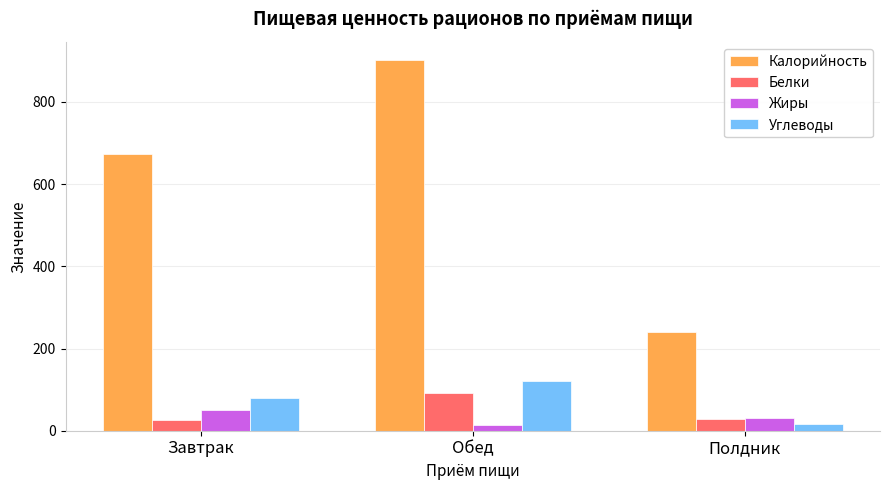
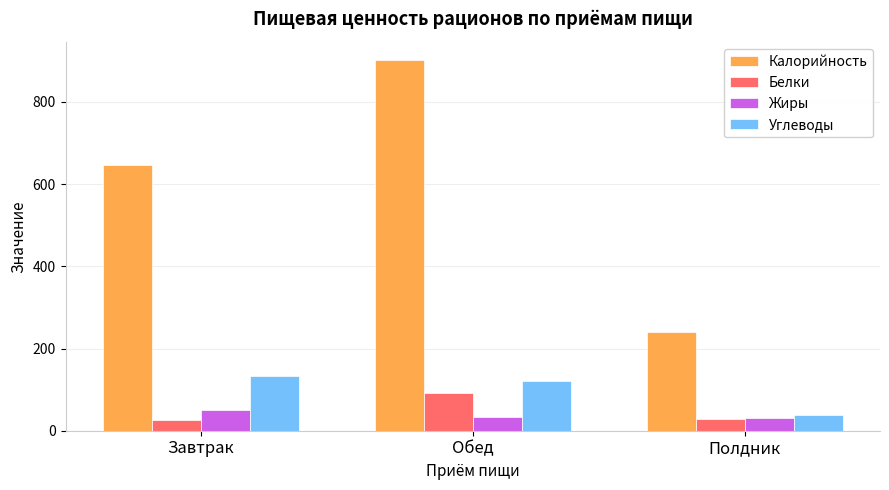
Калорийность, Завтрак: 670 -> 650
Углеводы, Завтрак: 80 -> 130
Жиры, Обед: 10 -> 30
Углеводы, Полдник: 20 -> 40
